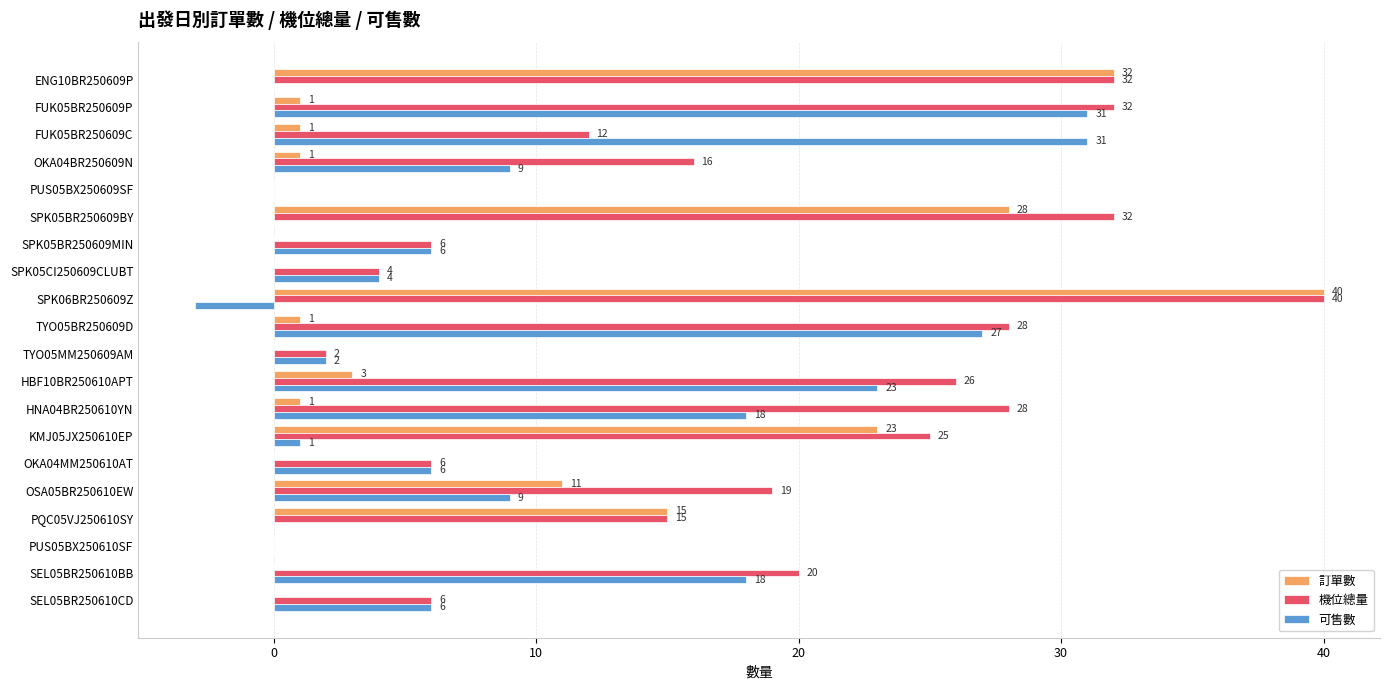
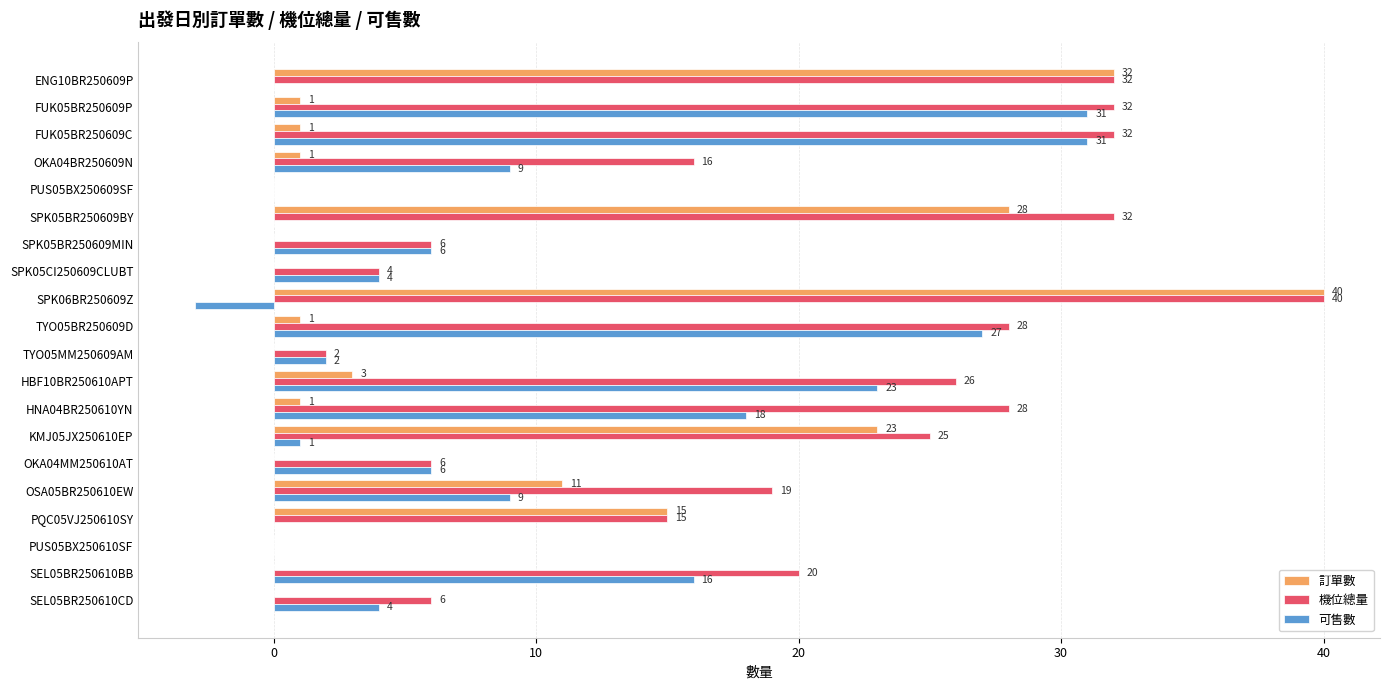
機位總量, FUK05BR250609C: 12 -> 32
可售數, SEL05BR250610BB: 18 -> 16
可售數, SEL05BR250610CD: 6 -> 4
